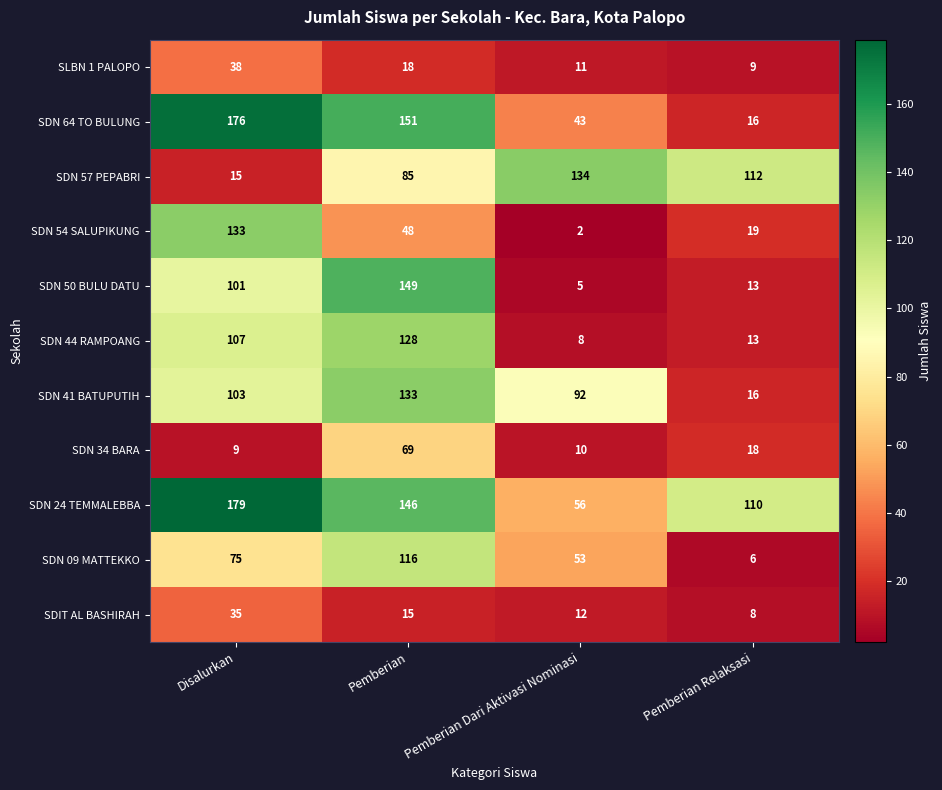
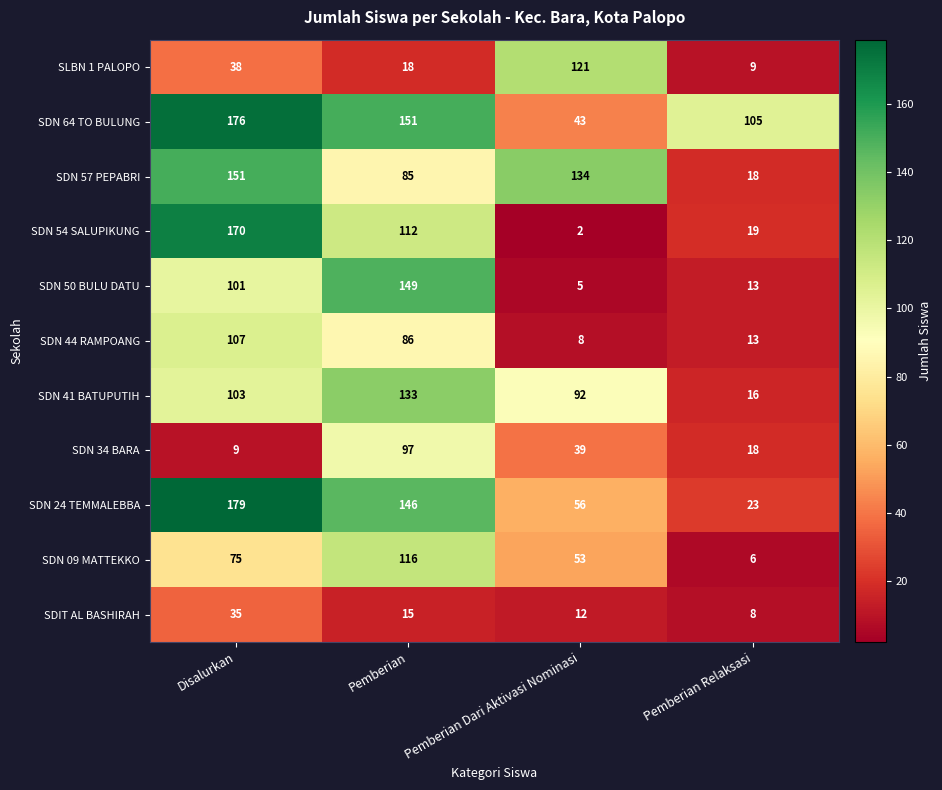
SLBN 1 PALOPO, Pemberian Dari Aktivasi Nominasi: 11 -> 121
SDN 64 TO BULUNG, Pemberian Relaksasi: 16 -> 105
SDN 57 PEPABRI, Disalurkan: 15 -> 151
SDN 57 PEPABRI, Pemberian Relaksasi: 112 -> 18
SDN 54 SALUPIKUNG, Disalurkan: 133 -> 170
SDN 54 SALUPIKUNG, Pemberian: 48 -> 112
SDN 44 RAMPOANG, Pemberian: 128 -> 86
SDN 34 BARA, Pemberian: 69 -> 97
SDN 34 BARA, Pemberian Dari Aktivasi Nominasi: 10 -> 39
SDN 24 TEMMALEBBA, Pemberian Relaksasi: 110 -> 23
